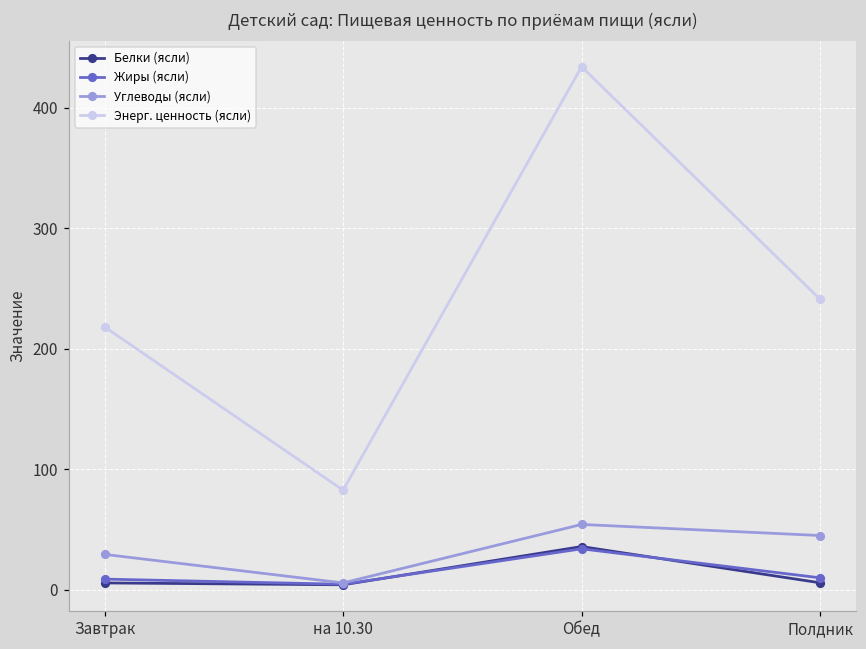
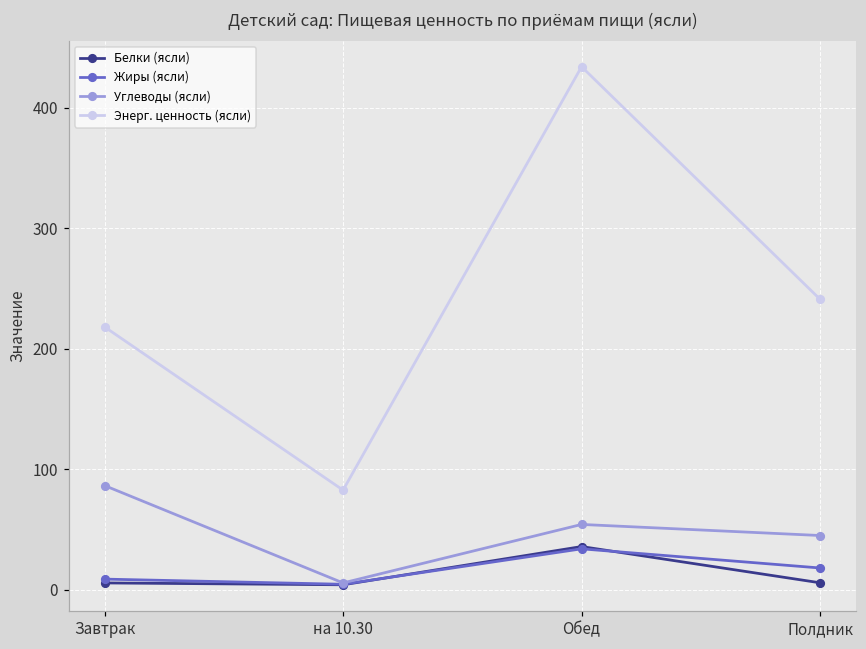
Углеводы (ясли), Завтрак: 29 -> 86
Жиры (ясли), Полдник: 10 -> 18
